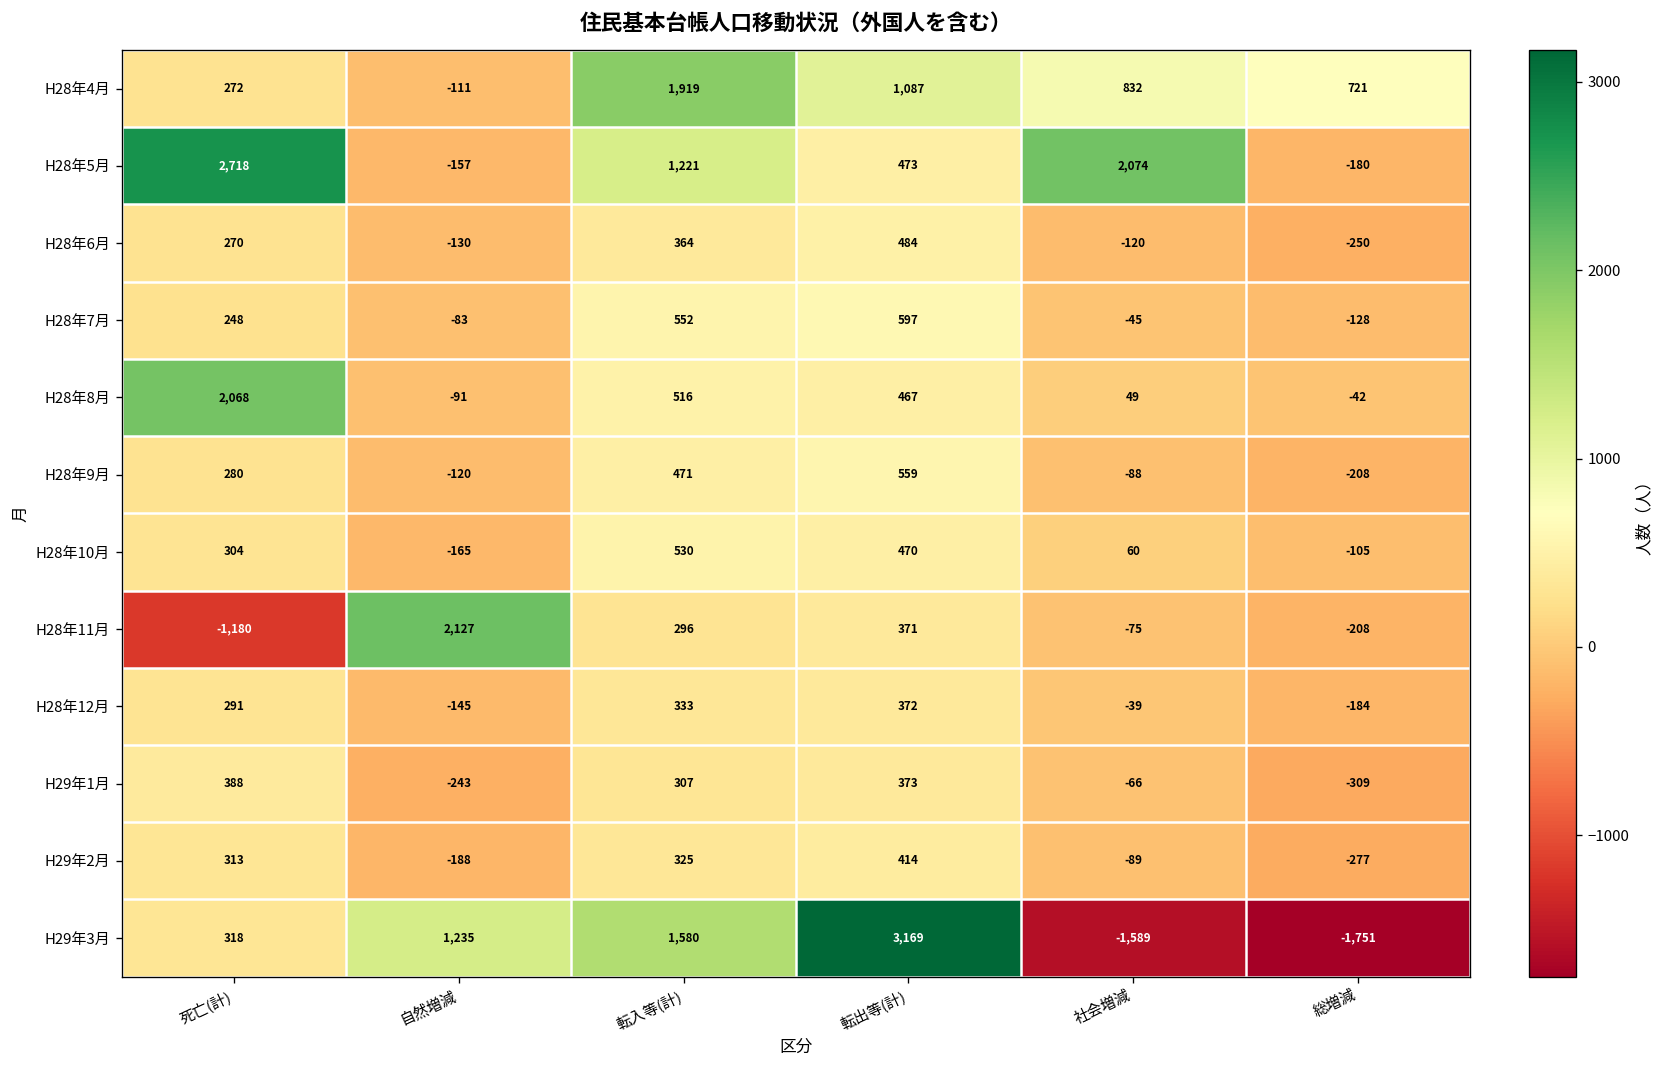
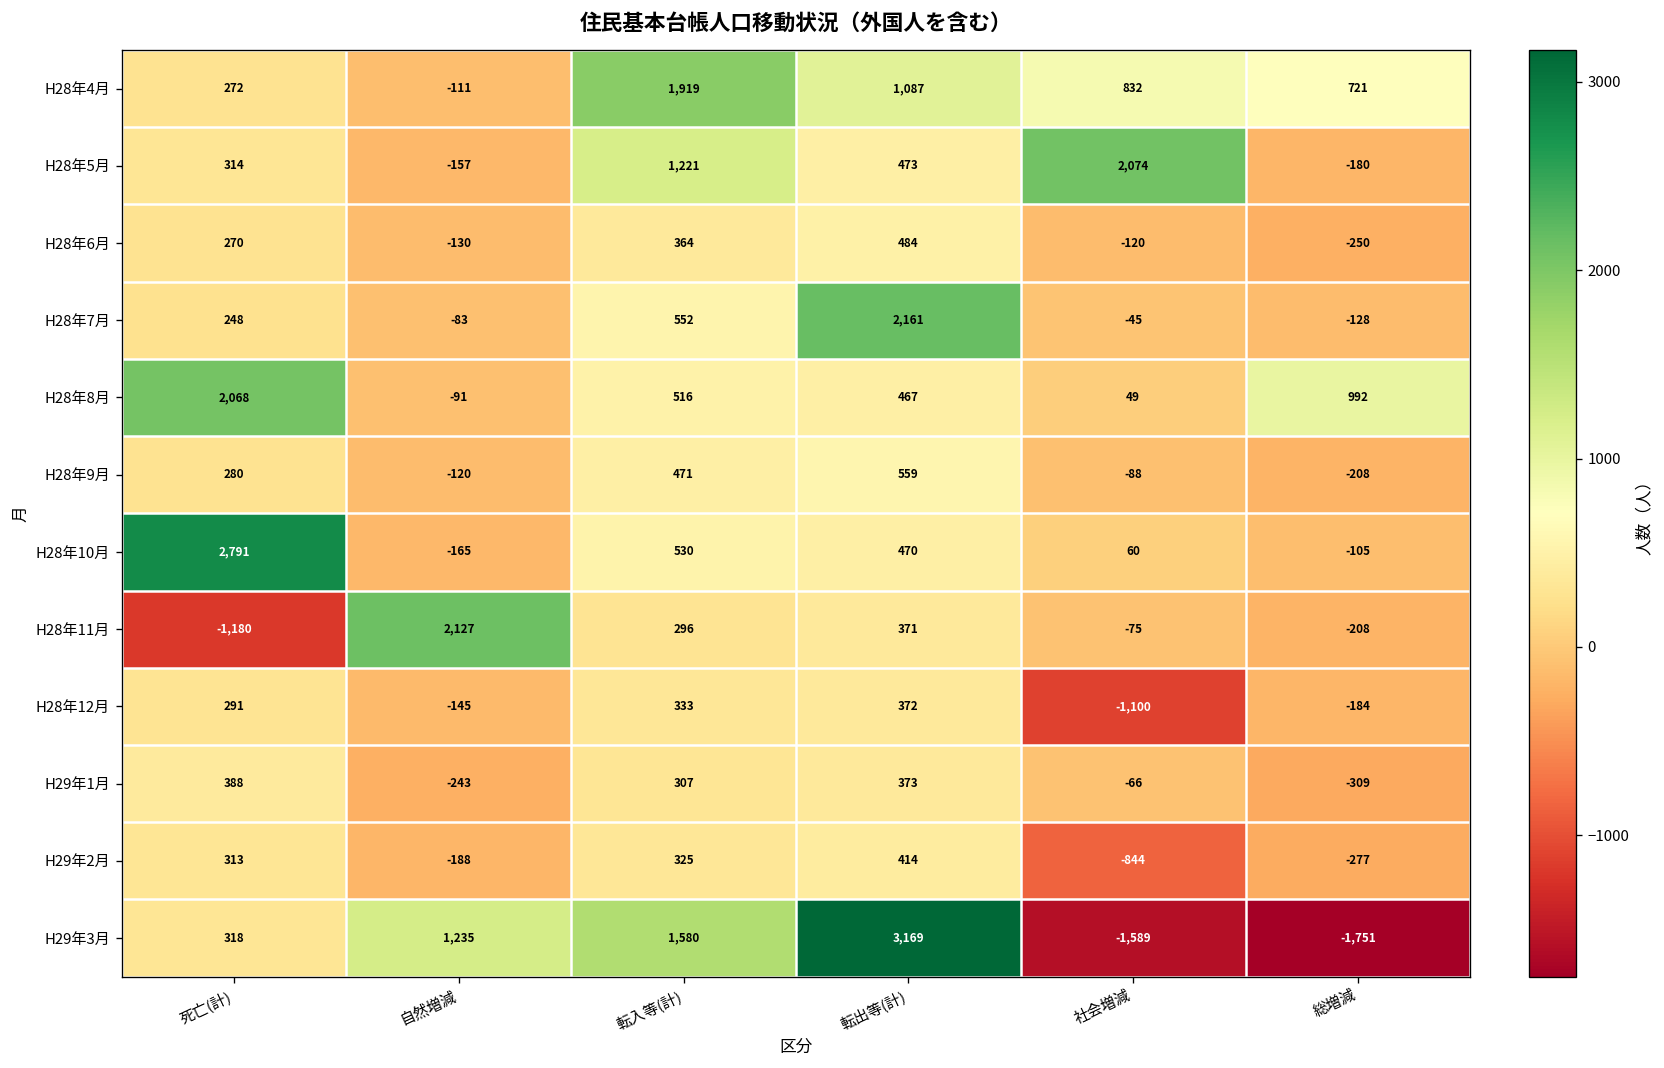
H28年5月, 死亡(計): 2,718 -> 314
H28年7月, 転出等(計): 597 -> 2,161
H28年8月, 総増減: -42 -> 992
H28年10月, 死亡(計): 304 -> 2,791
H28年12月, 社会増減: -39 -> -1,100
H29年2月, 社会増減: -89 -> -844
